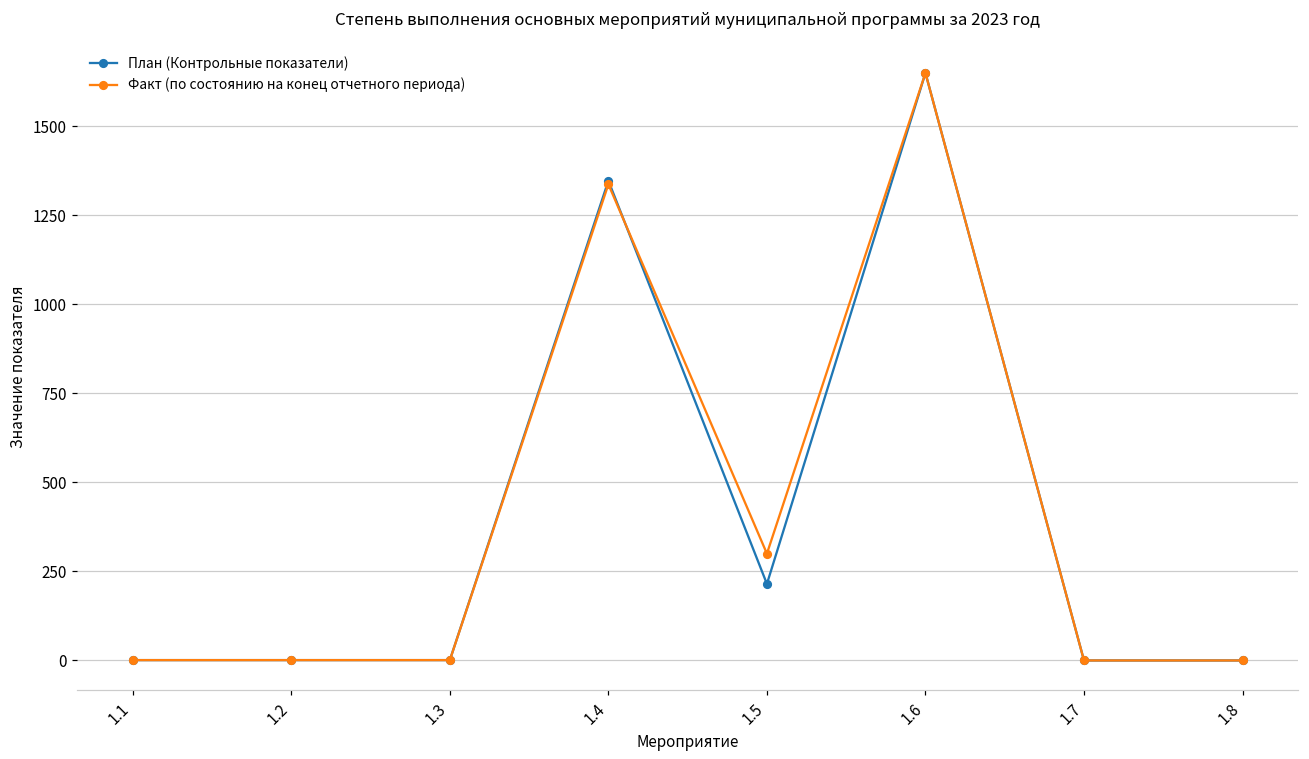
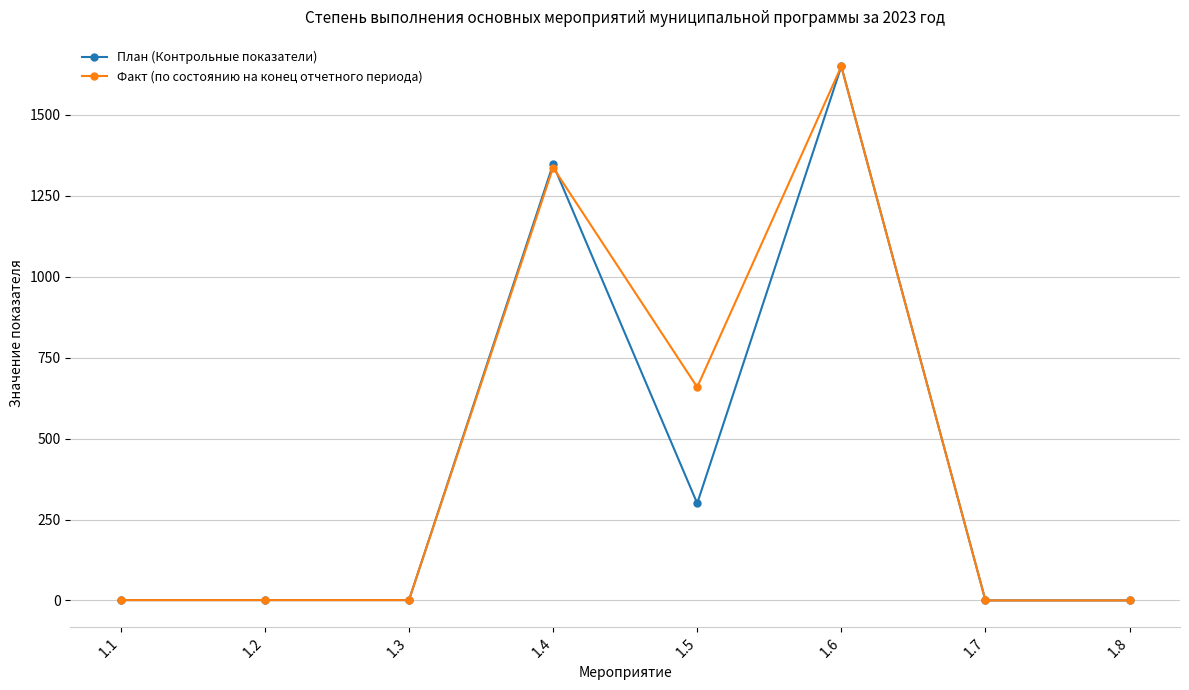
План (Контрольные показатели), 1.5: 220 -> 300
Факт (по состоянию на конец отчетного периода), 1.5: 300 -> 660
